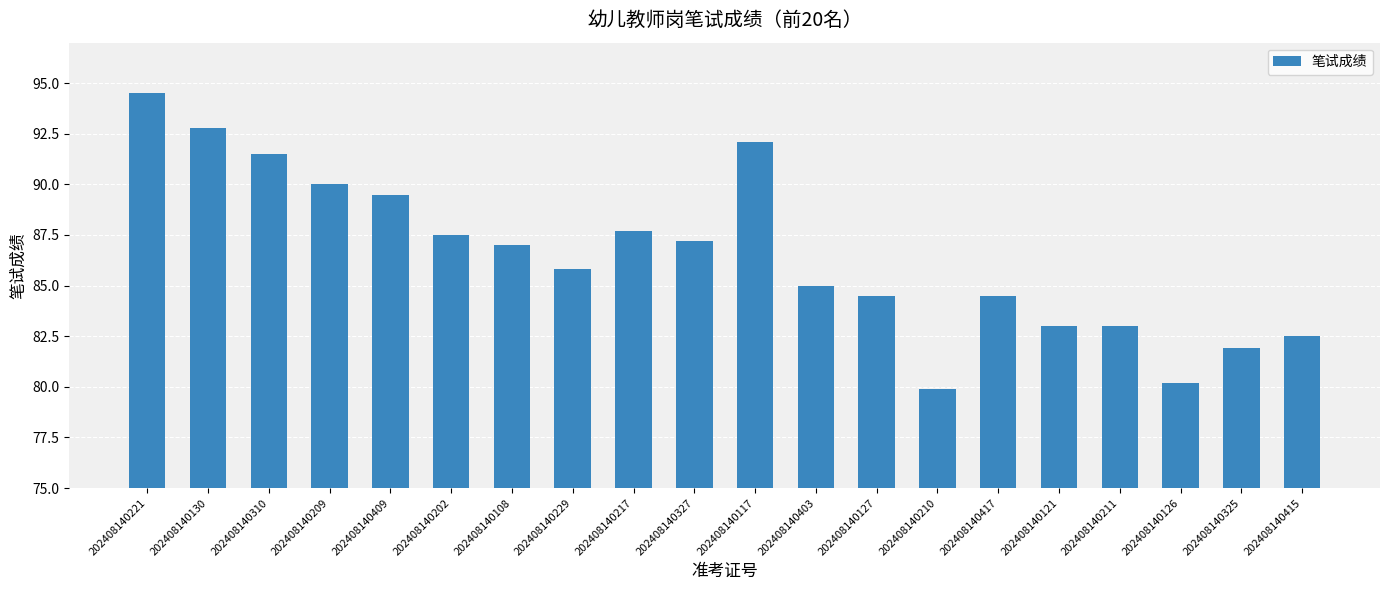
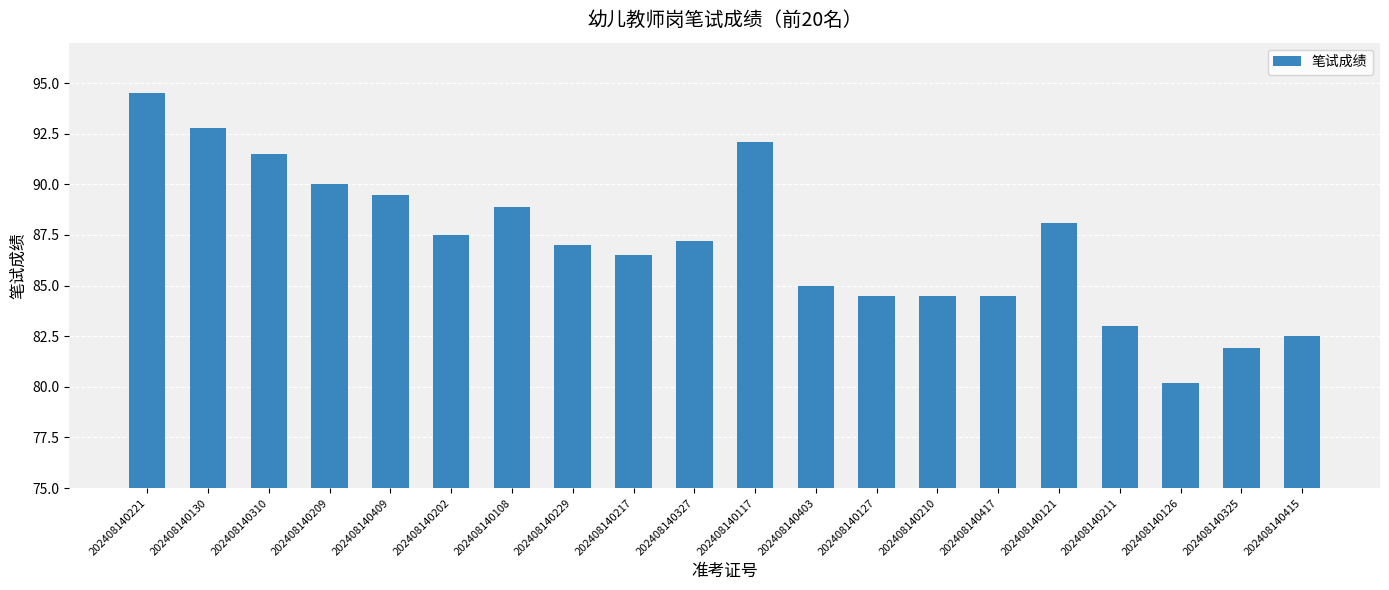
202408140108: 87.0 -> 88.9
202408140229: 85.8 -> 87.0
202408140217: 87.7 -> 86.5
202408140210: 79.9 -> 84.5
202408140121: 83.0 -> 88.1
